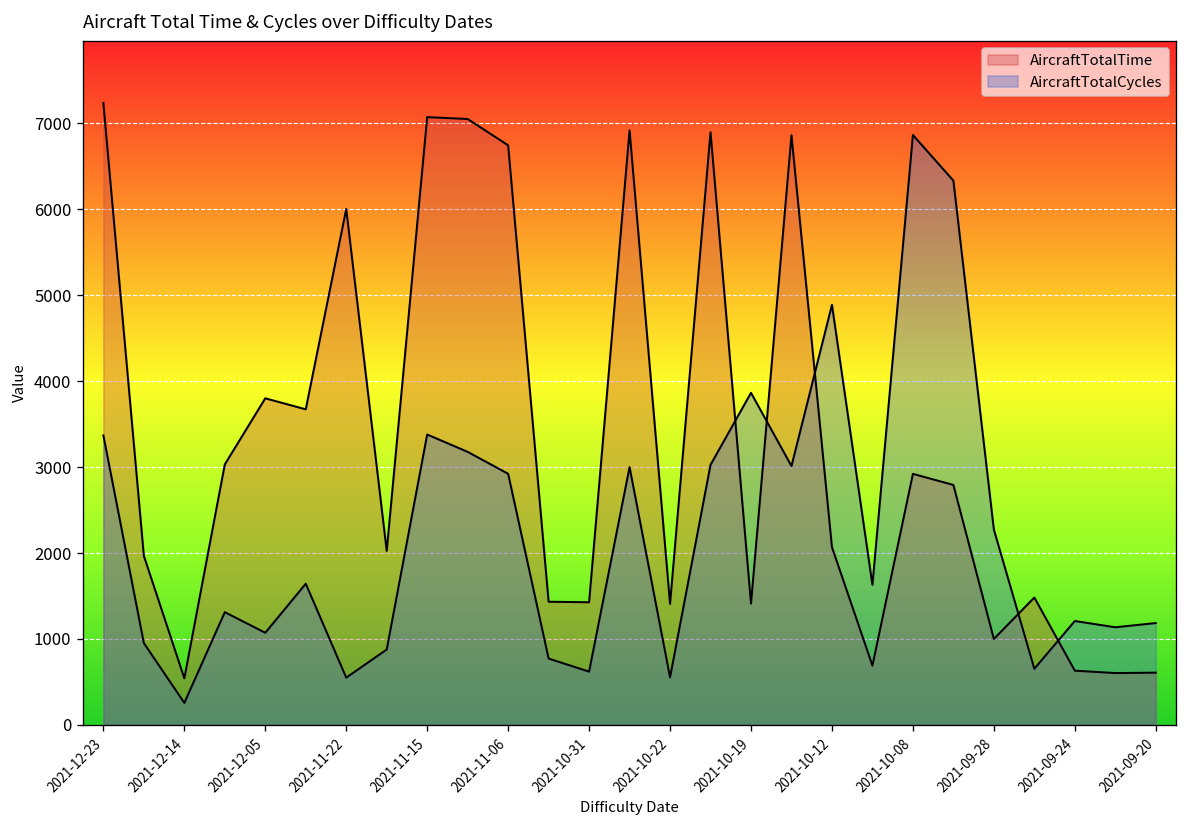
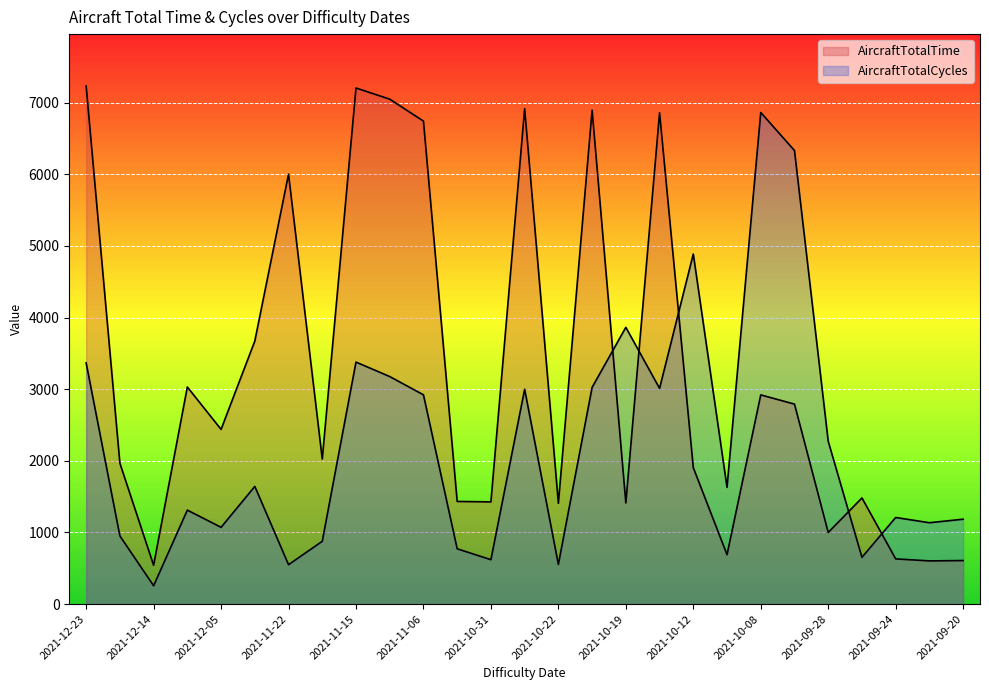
AircraftTotalTime, 2021-12-05: 3800 -> 2400
AircraftTotalTime, 2021-11-15: 7100 -> 7200
AircraftTotalTime, 2021-10-12: 2100 -> 1900
